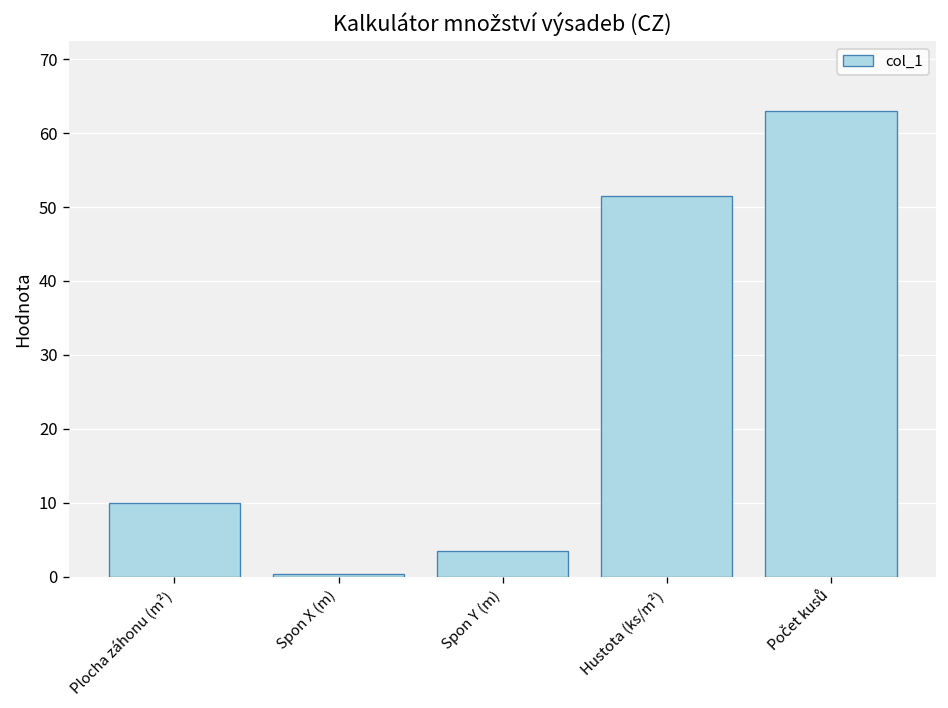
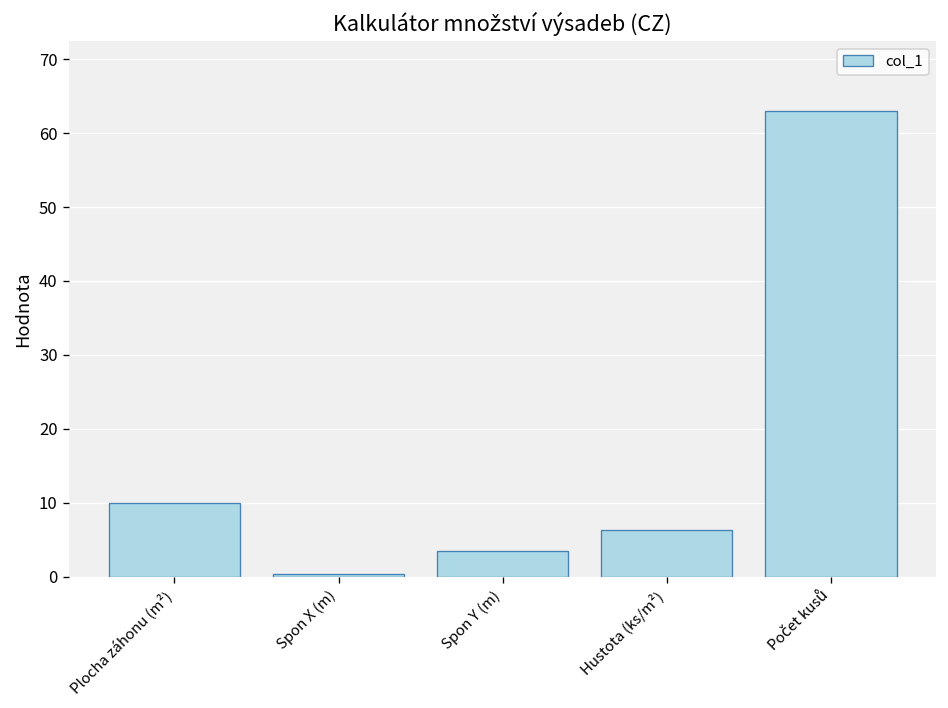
Hustota (ks/m²): 51 -> 6
